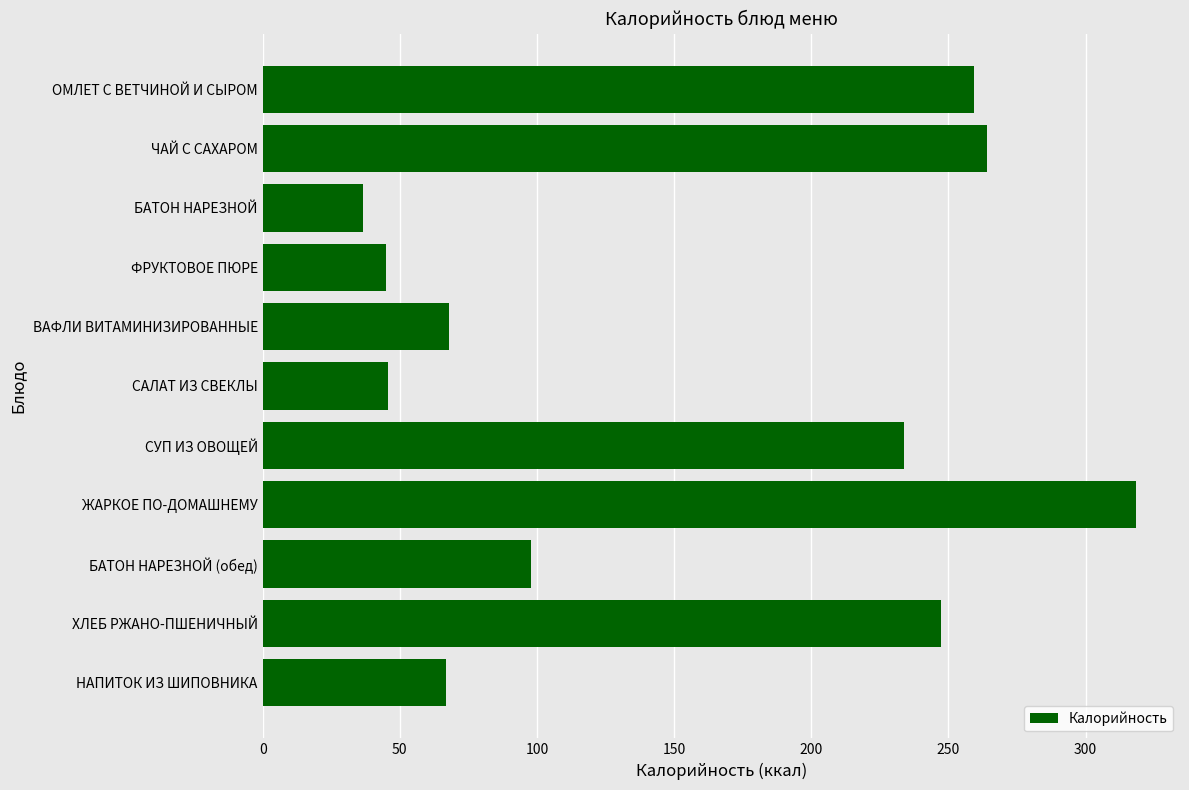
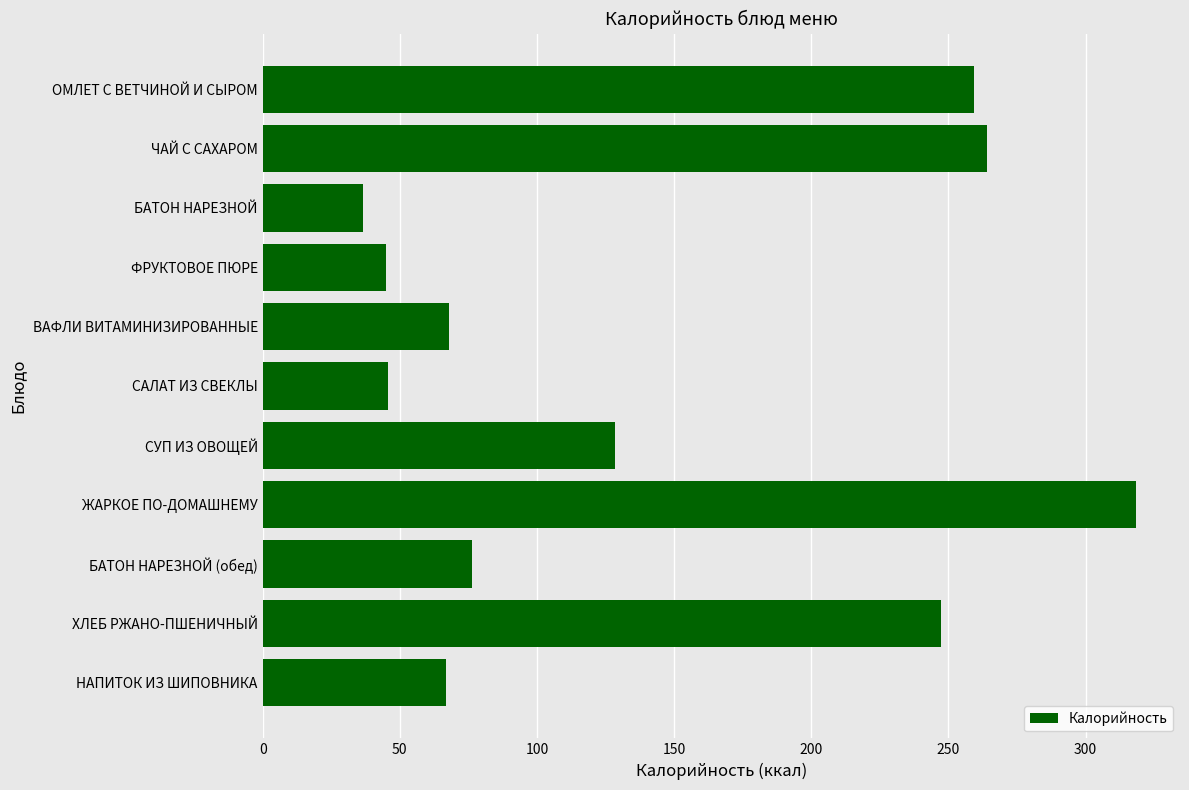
СУП ИЗ ОВОЩЕЙ: 234 -> 129
БАТОН НАРЕЗНОЙ (обед): 98 -> 76
